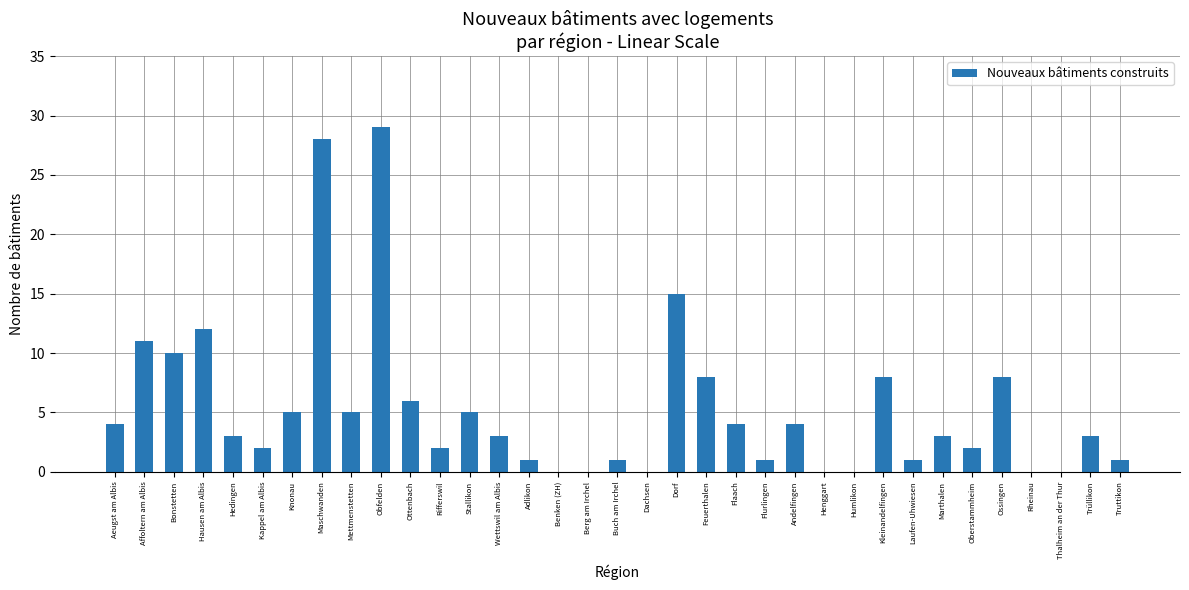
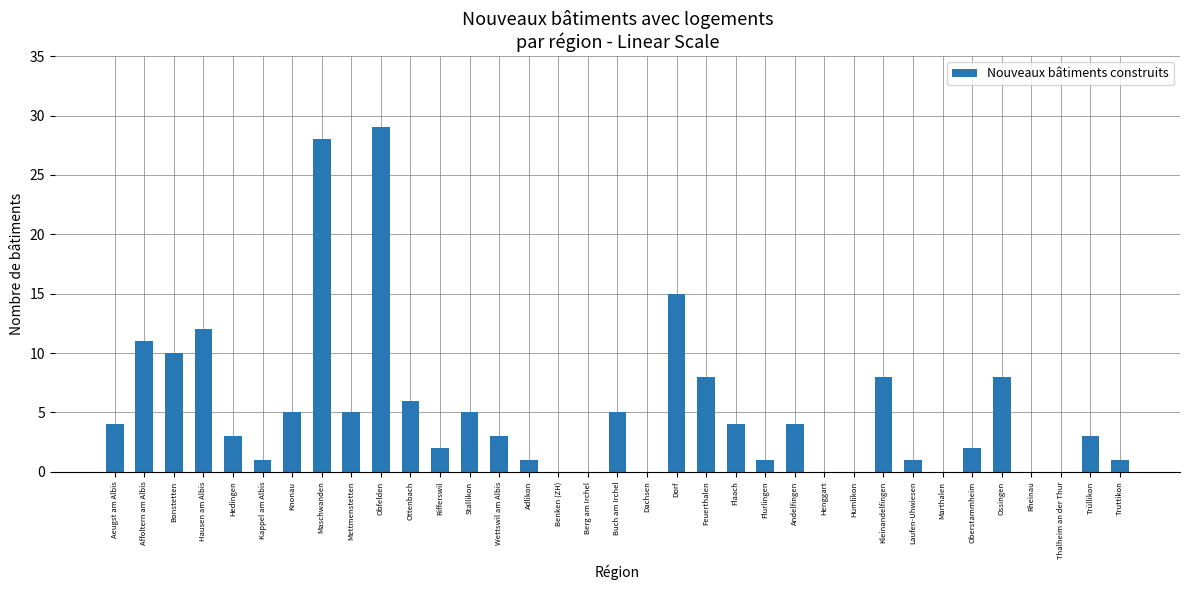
Kappel am Albis: 2 -> 1
Buch am Irchel: 1 -> 5
Marthalen: 3 -> 0
